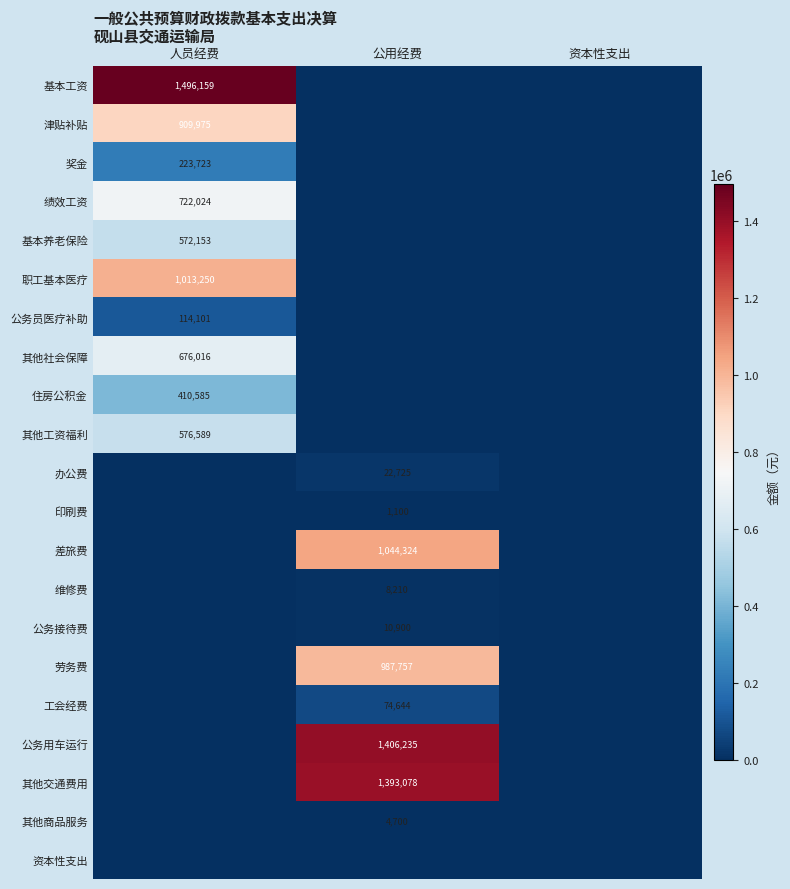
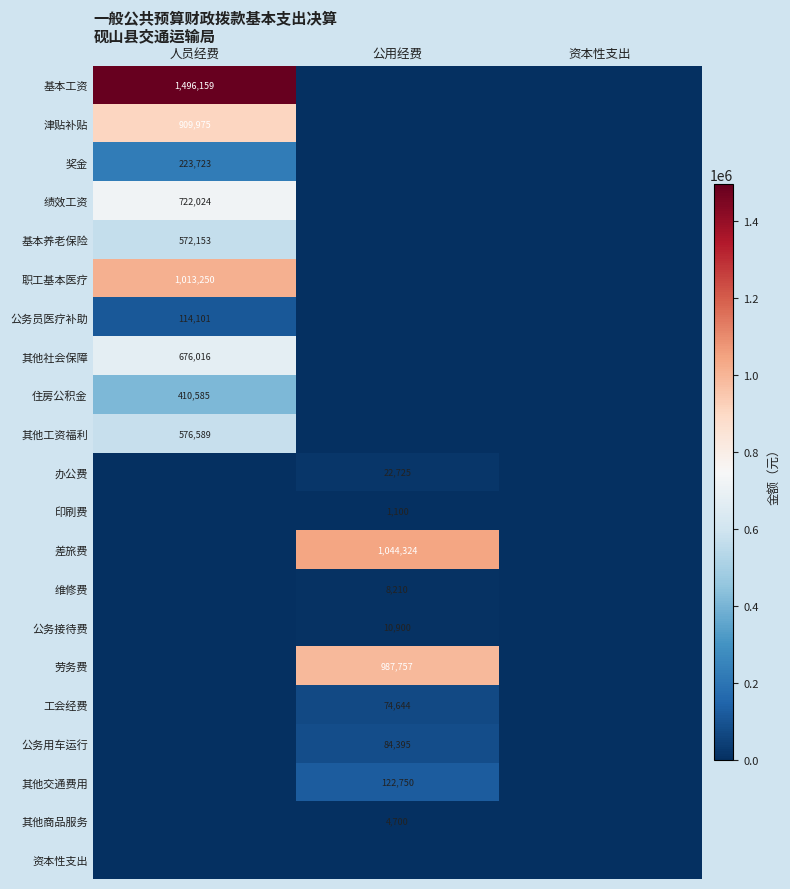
公务用车运行, 公用经费: 1,406,235 -> 84,395
其他交通费用, 公用经费: 1,393,078 -> 122,750
